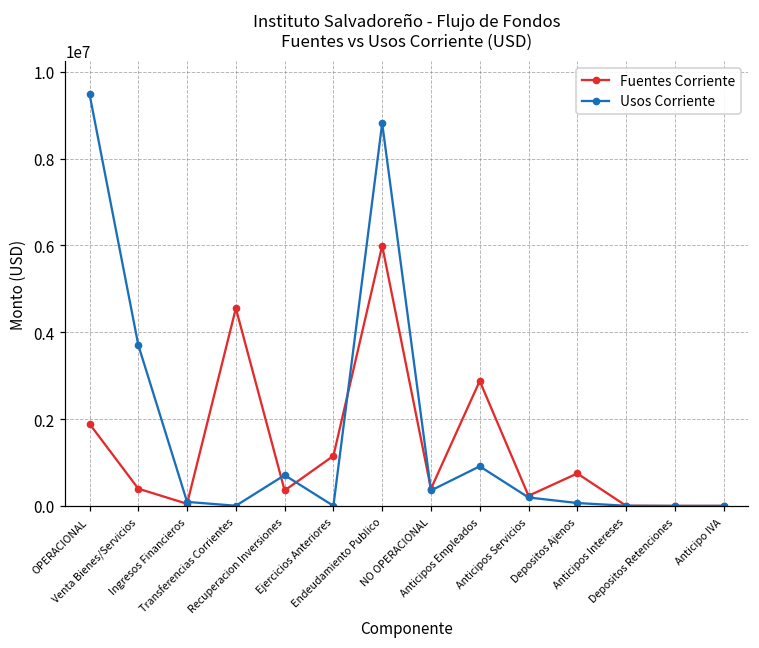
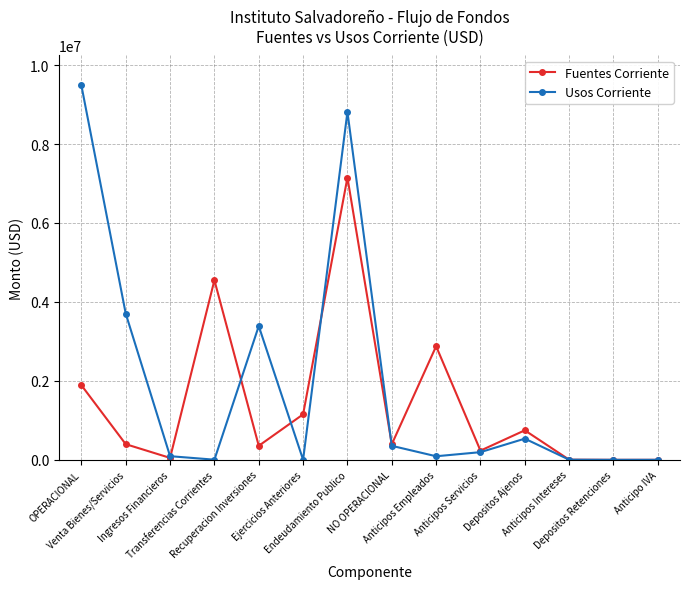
Usos Corriente, Recuperacion Inversiones: 700000 -> 3400000
Fuentes Corriente, Endeudamiento Publico: 6000000 -> 7100000
Usos Corriente, Anticipos Empleados: 900000 -> 100000
Usos Corriente, Depositos Ajenos: 100000 -> 500000
